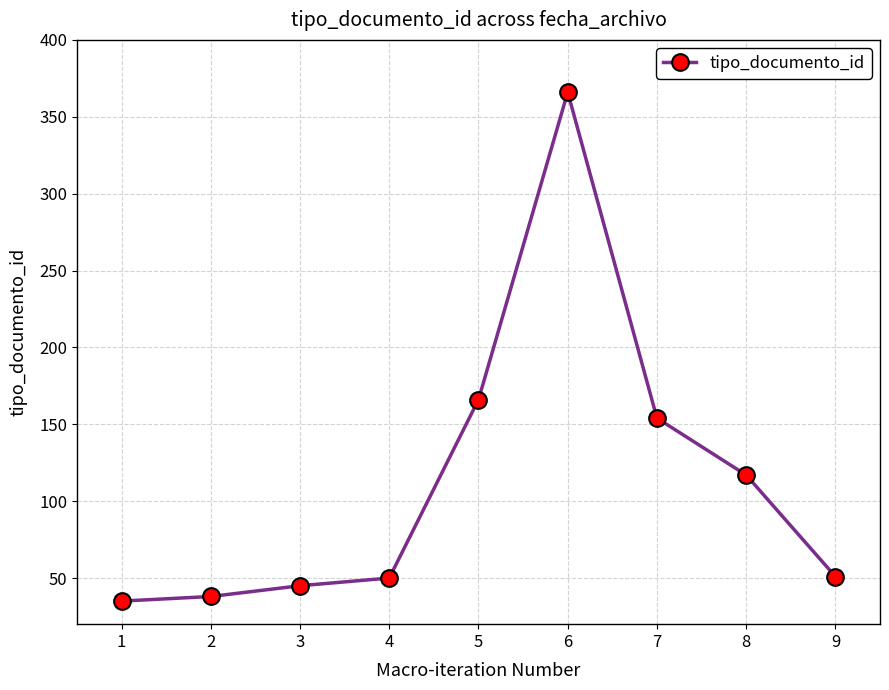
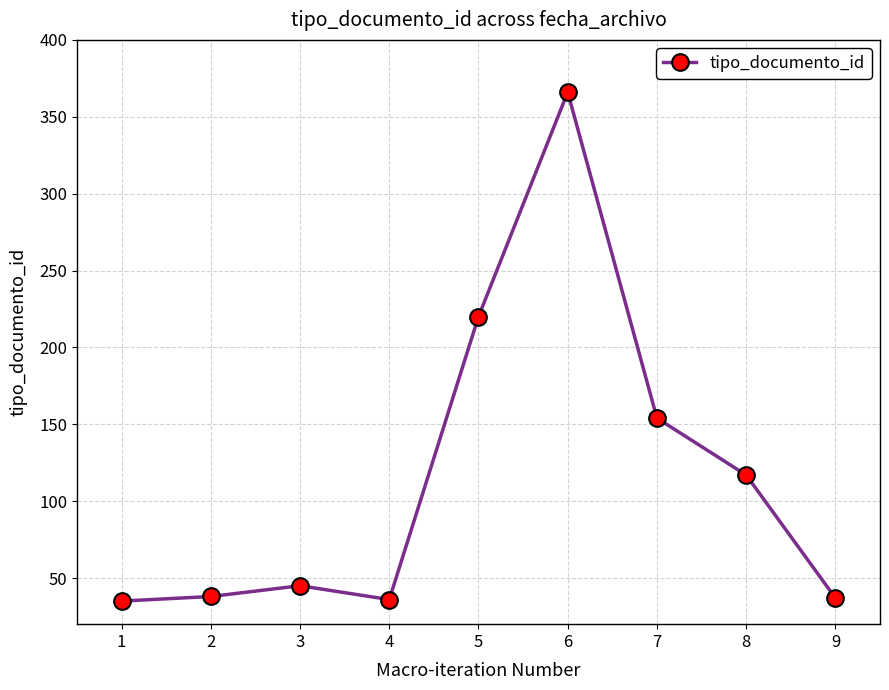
4: 50 -> 36
5: 166 -> 220
9: 51 -> 37
